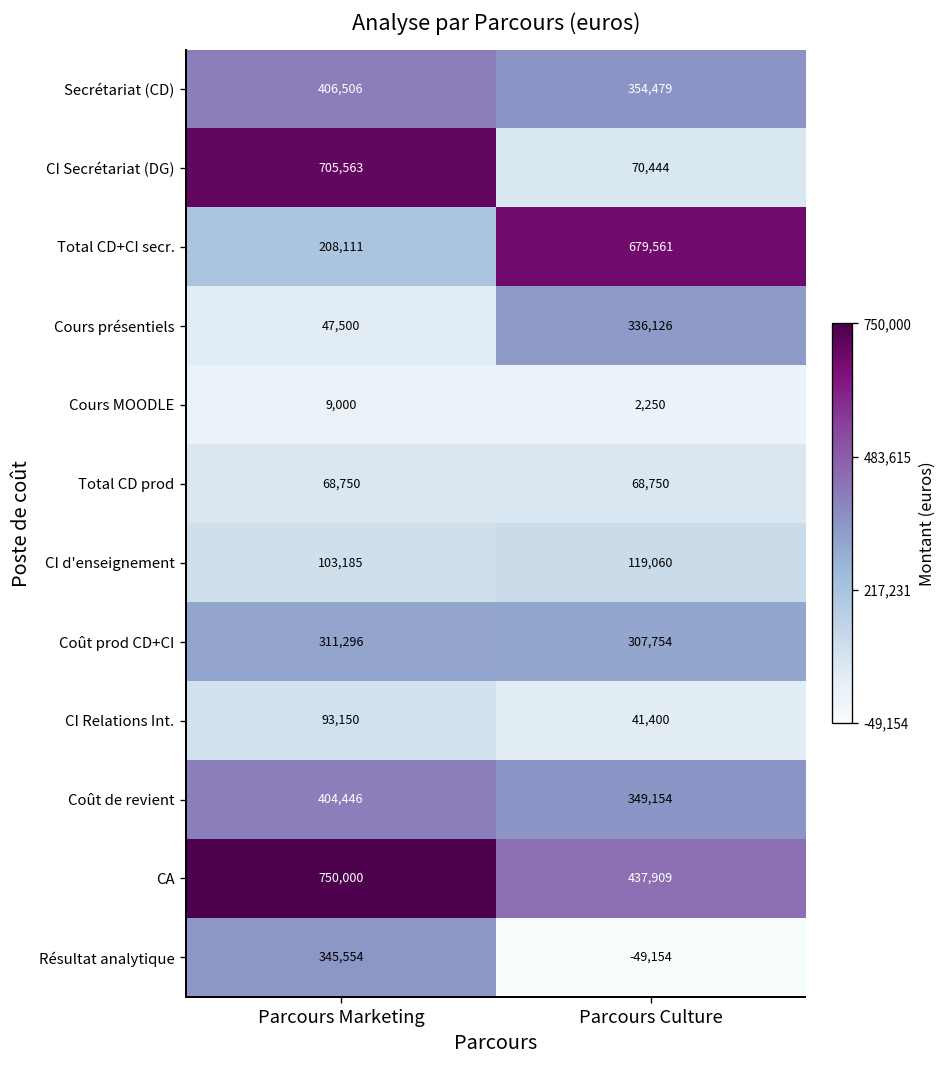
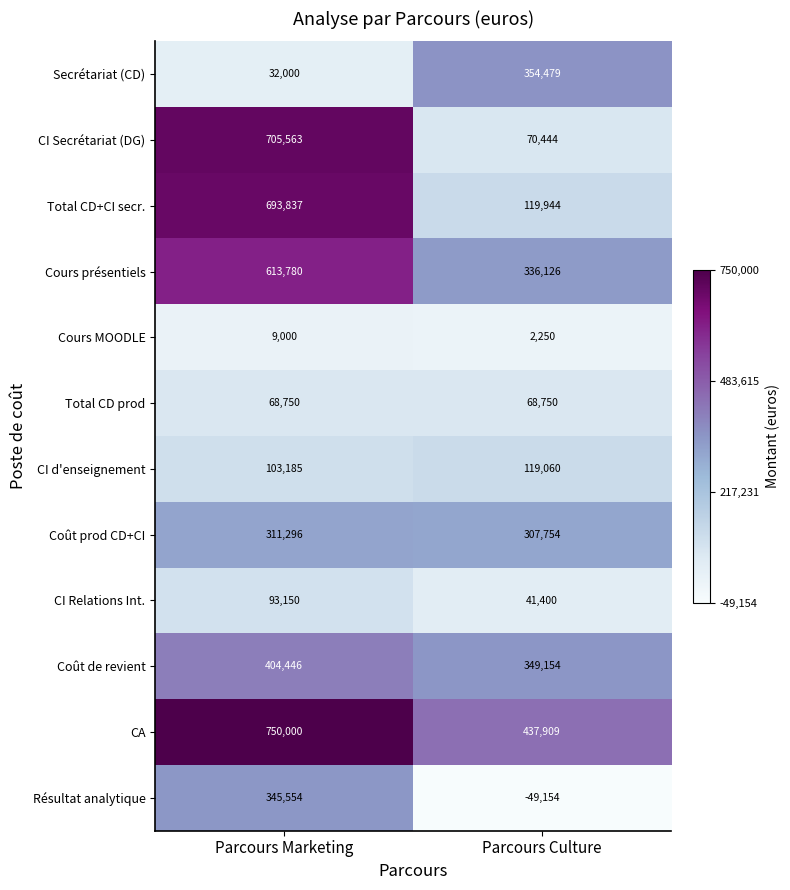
Secrétariat (CD), Parcours Marketing: 406,506 -> 32,000
Total CD+CI secr., Parcours Marketing: 208,111 -> 693,837
Total CD+CI secr., Parcours Culture: 679,561 -> 119,944
Cours présentiels, Parcours Marketing: 47,500 -> 613,780
